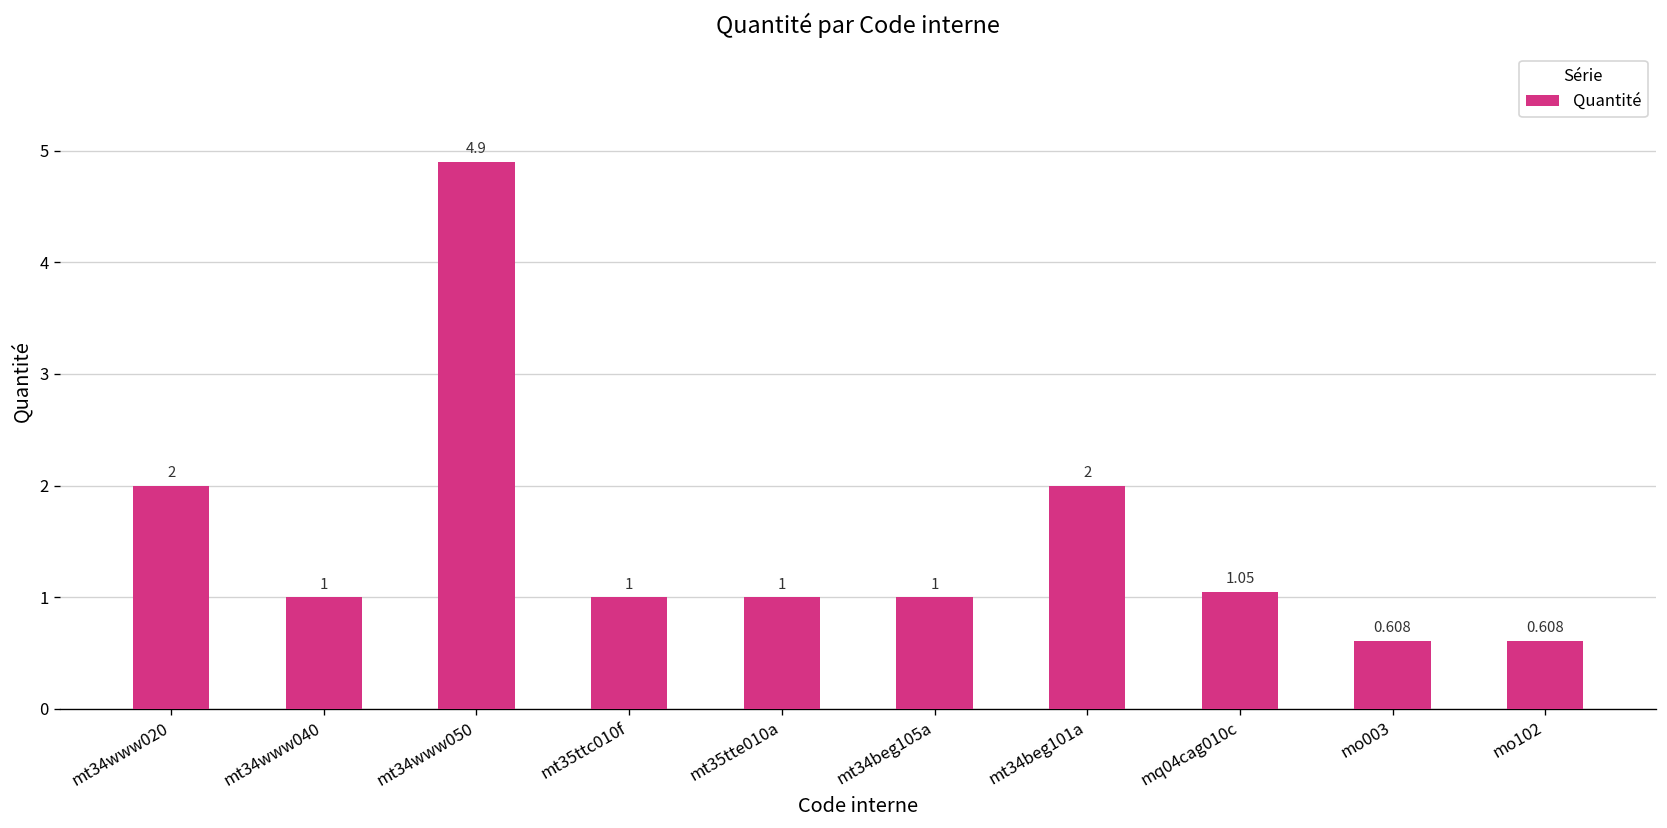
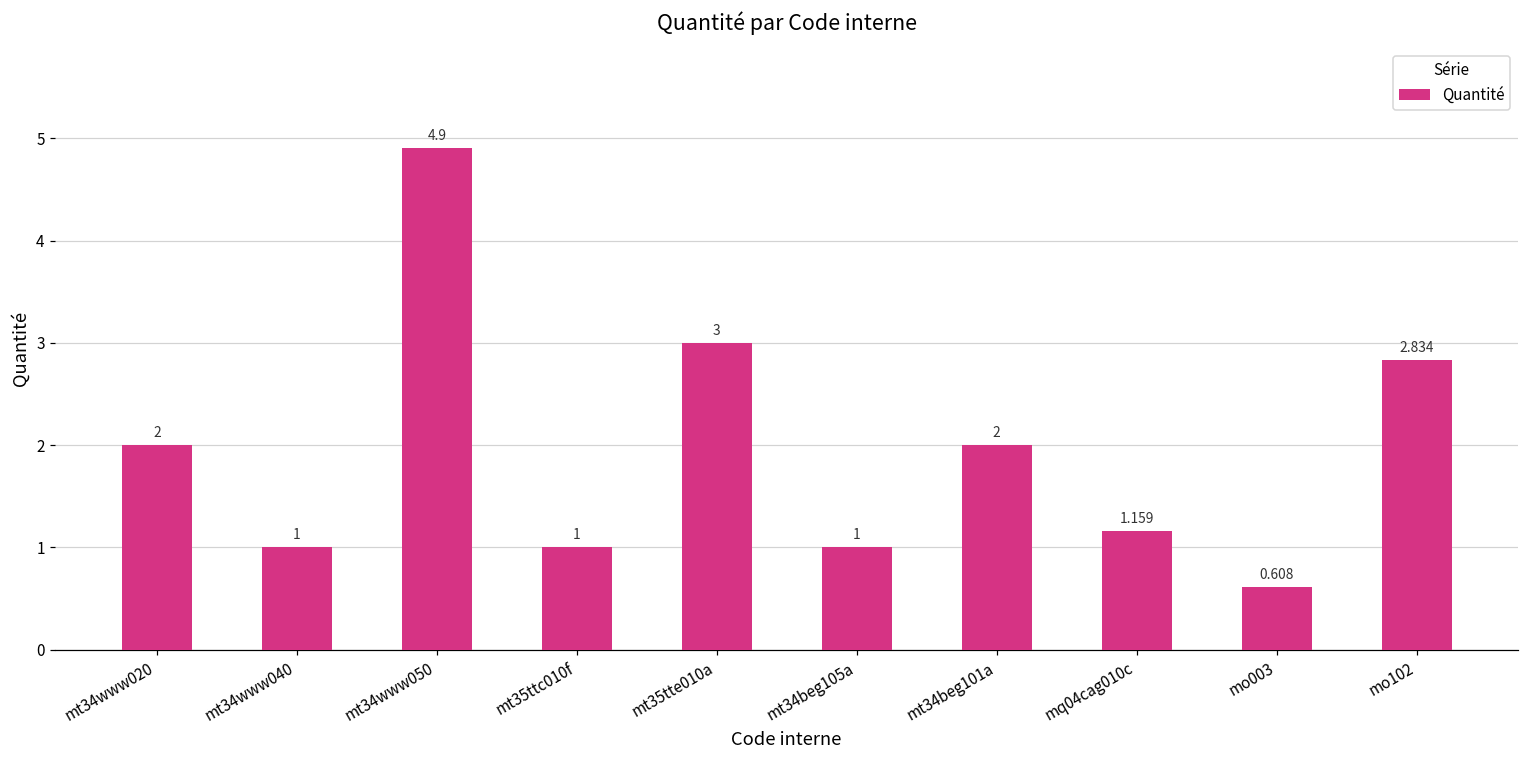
mt35tte010a: 1 -> 3
mq04cag010c: 1.05 -> 1.159
mo102: 0.608 -> 2.834
